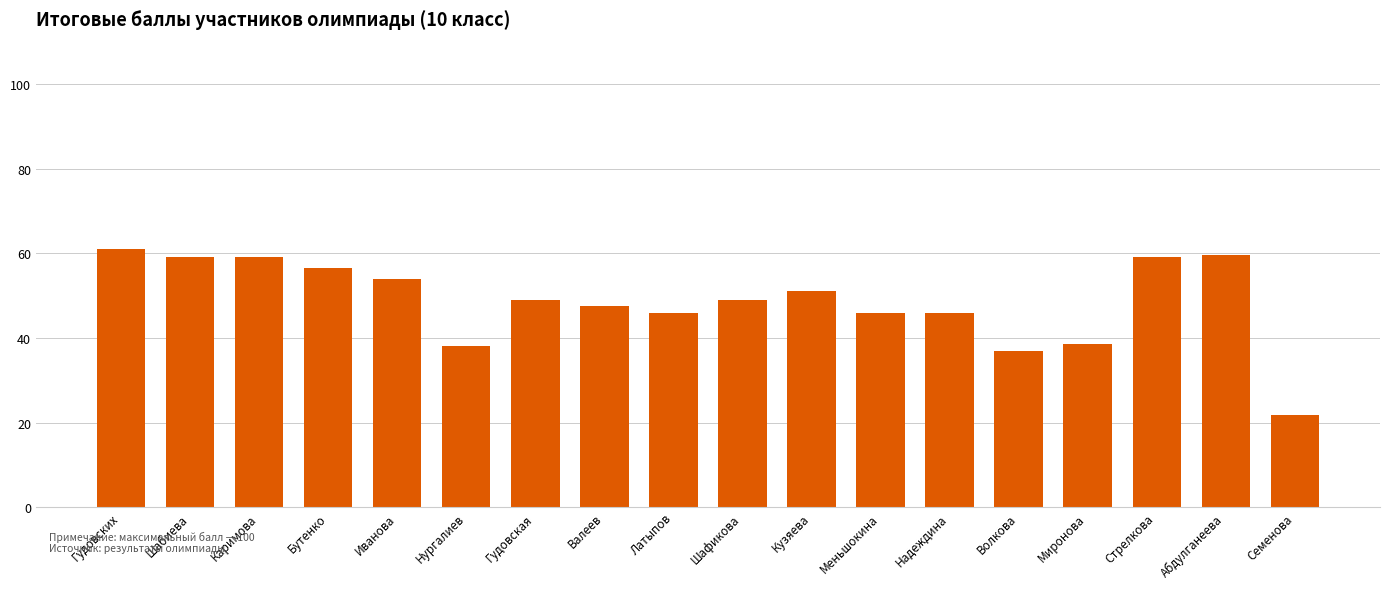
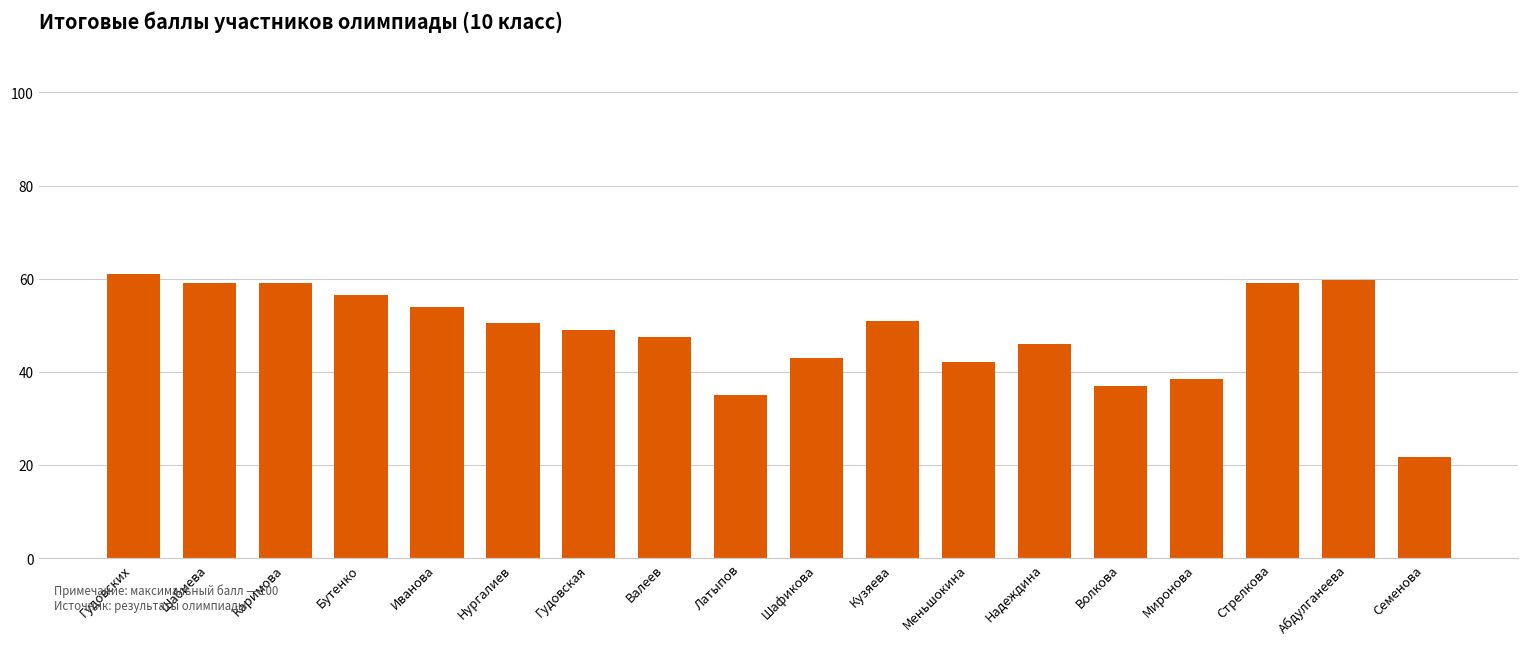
Нургалиев: 38 -> 51
Латыпов: 46 -> 35
Шафикова: 49 -> 43
Меньшокина: 46 -> 42
